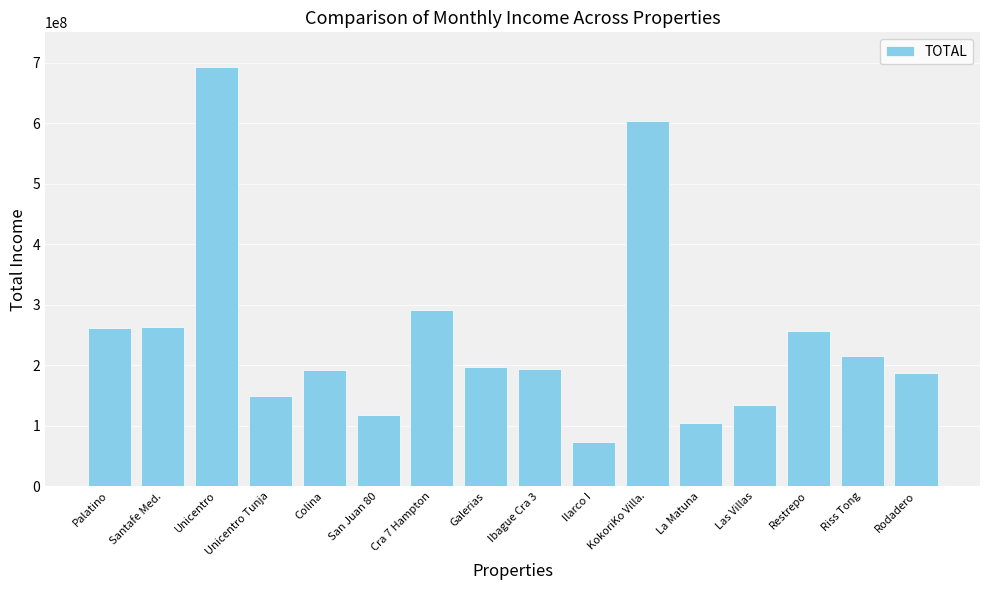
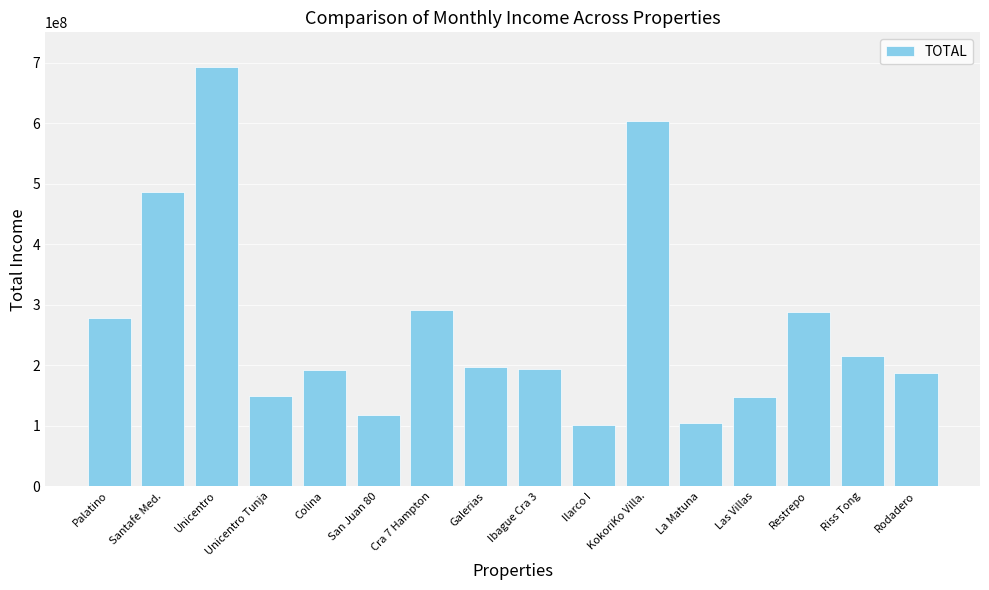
Palatino: 260000000 -> 280000000
Santafe Med.: 260000000 -> 490000000
Ilarco I: 70000000 -> 100000000
Las Villas: 130000000 -> 150000000
Restrepo: 260000000 -> 290000000
